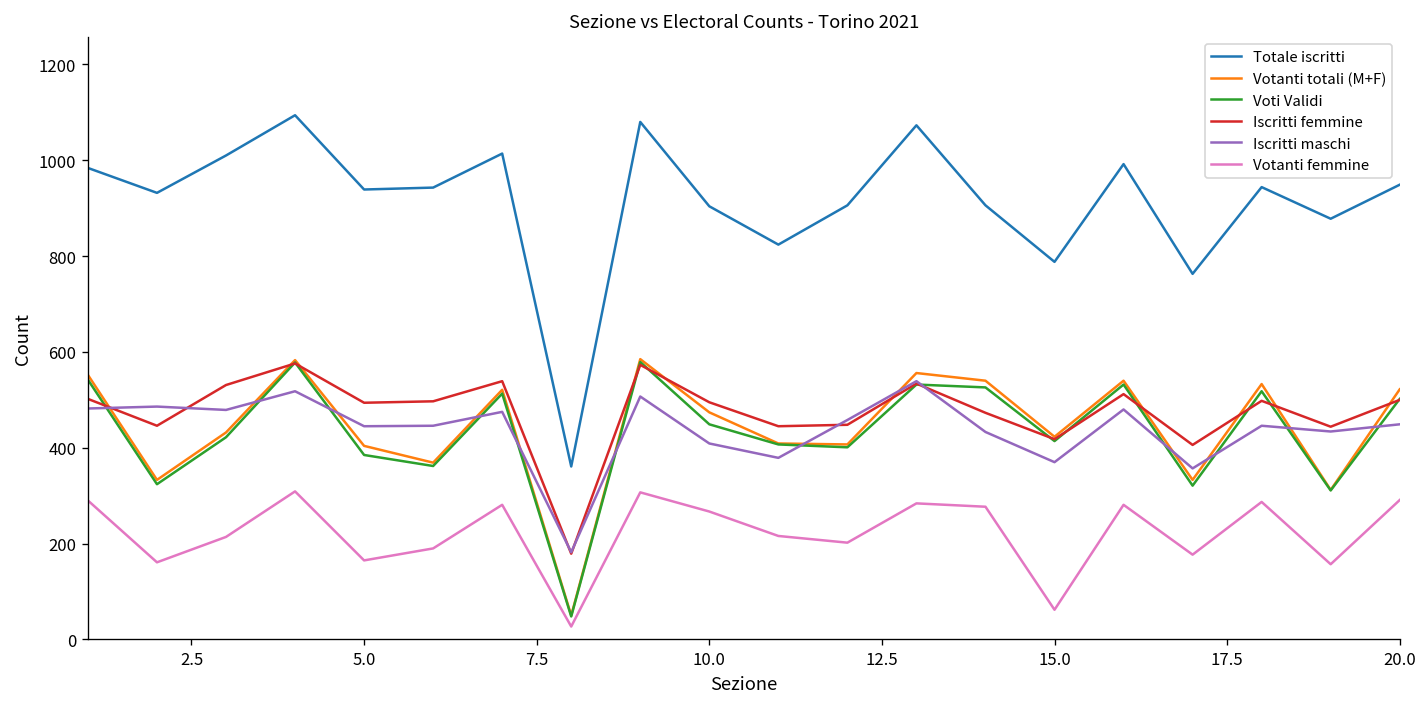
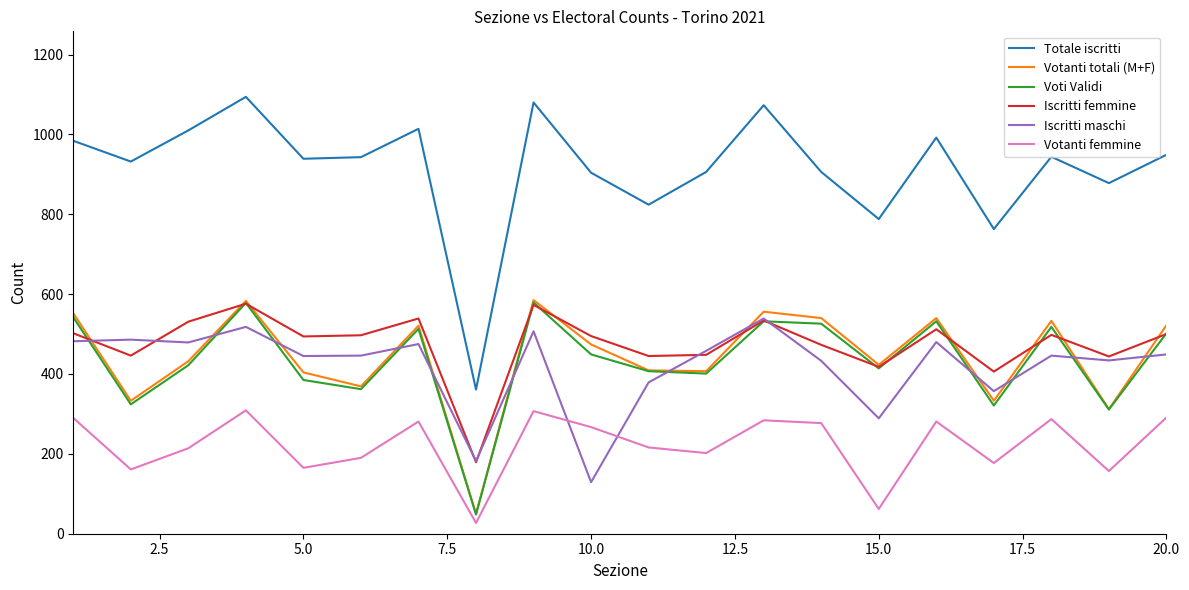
Iscritti maschi, 10.0: 410 -> 130
Iscritti maschi, 15.0: 370 -> 290
